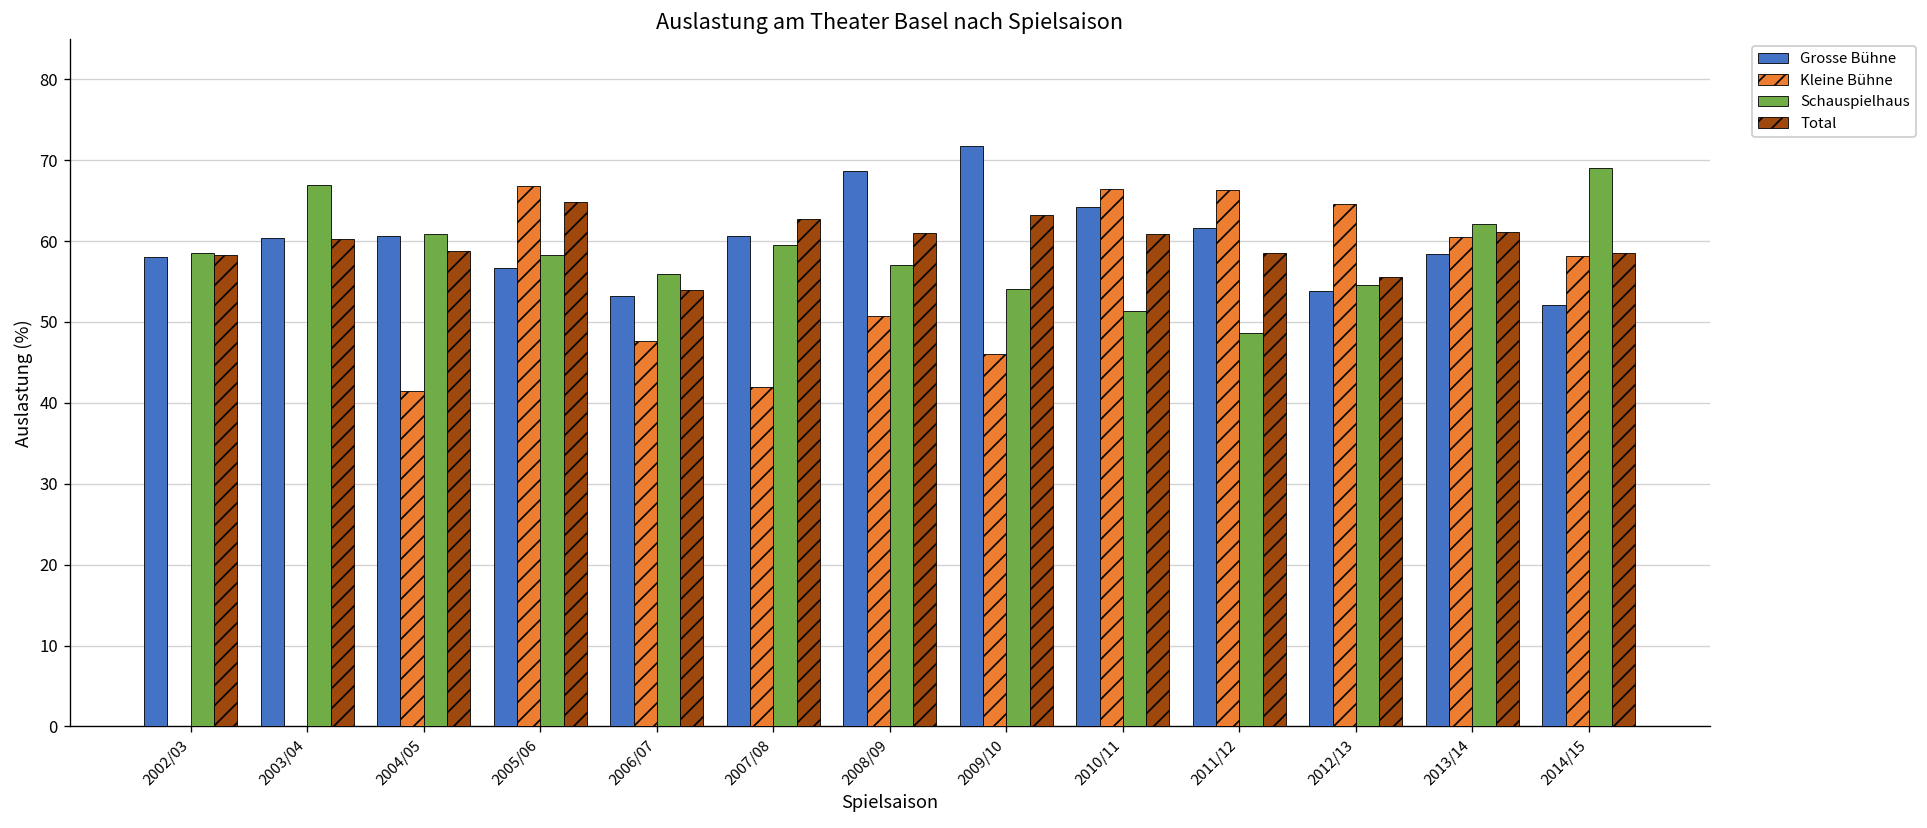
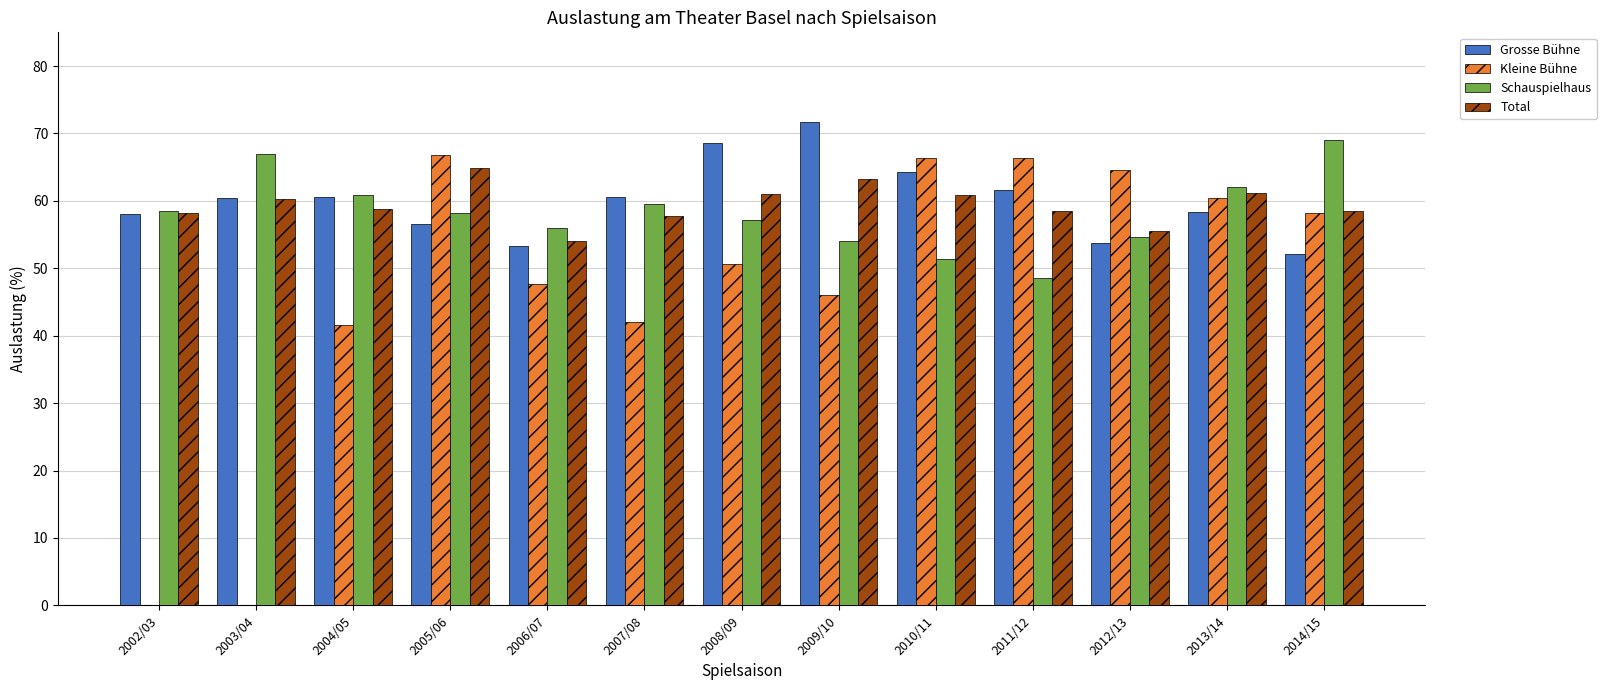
Total, 2007/08: 63 -> 58
